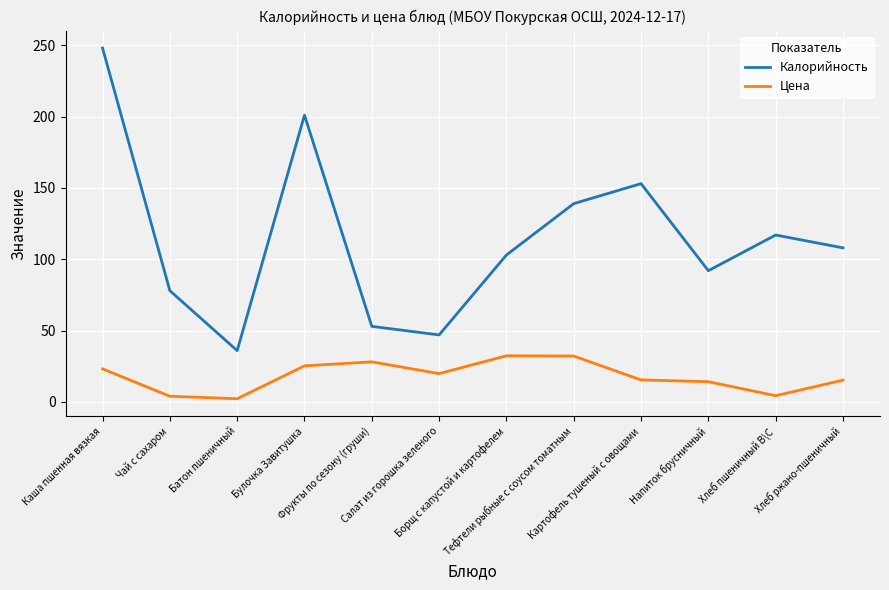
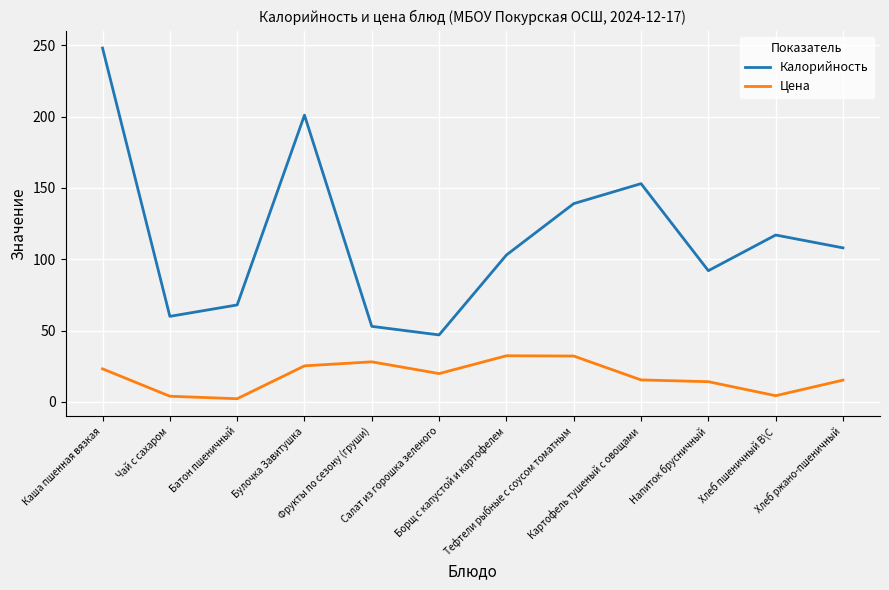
Калорийность, Чай с сахаром: 78 -> 60
Калорийность, Батон пшеничный: 36 -> 68
